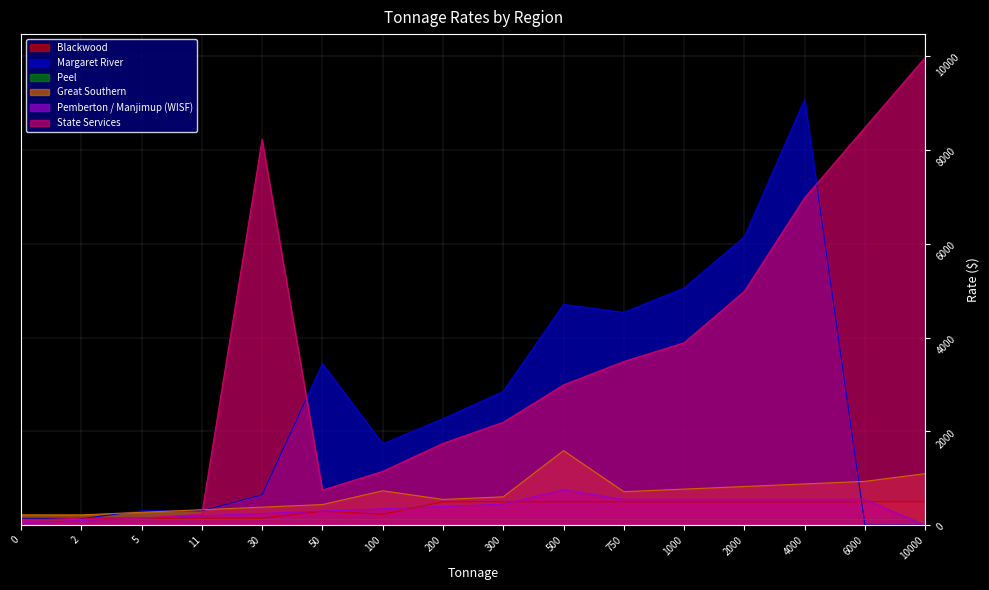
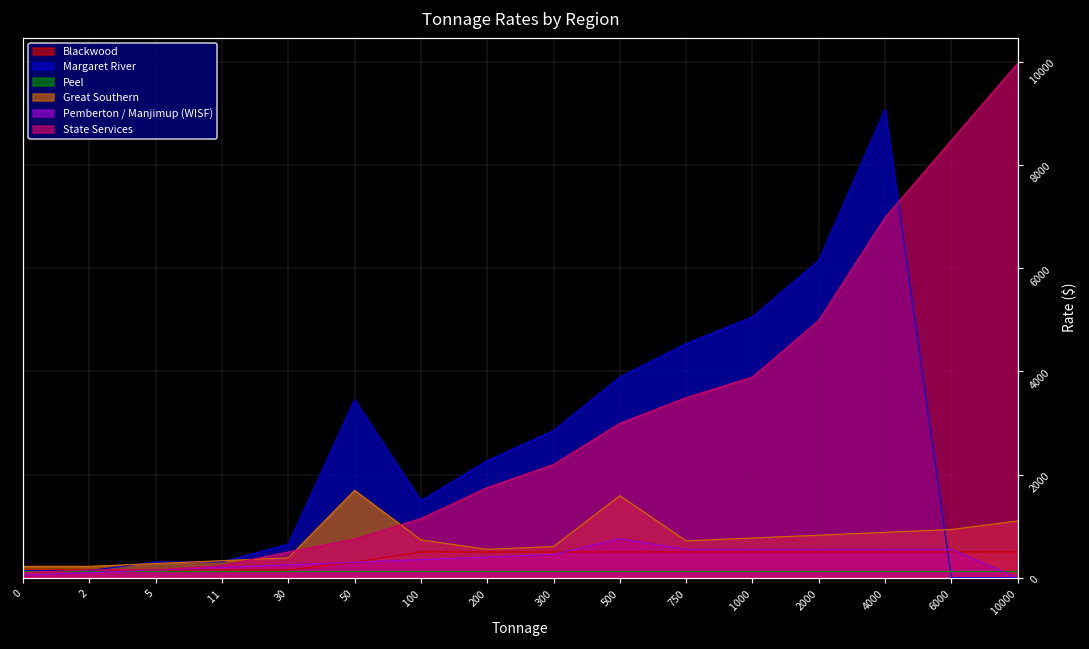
State Services, 30: 8200 -> 500
Great Southern, 50: 400 -> 1700
Blackwood, 100: 200 -> 500
Margaret River, 100: 1700 -> 1500
Margaret River, 500: 4700 -> 3900
